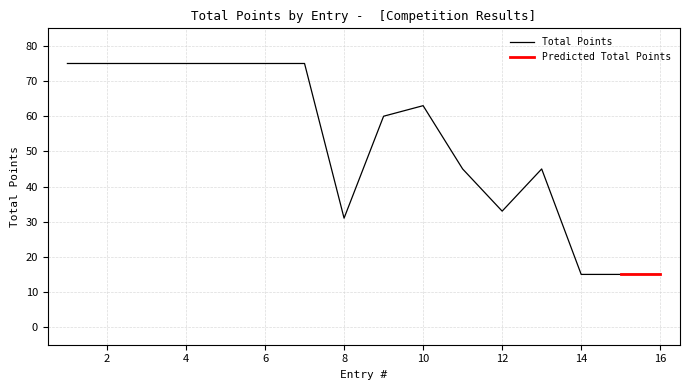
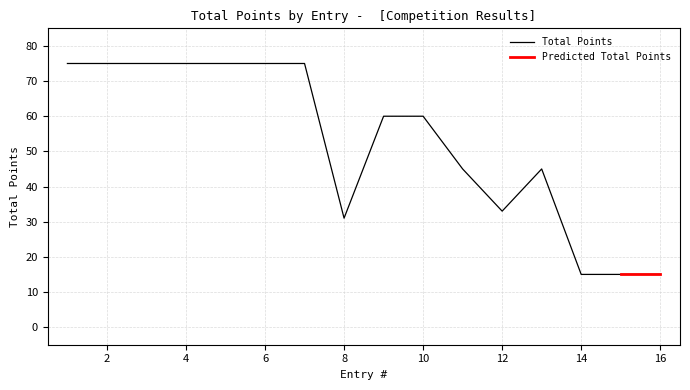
Total Points, 10: 63 -> 60
